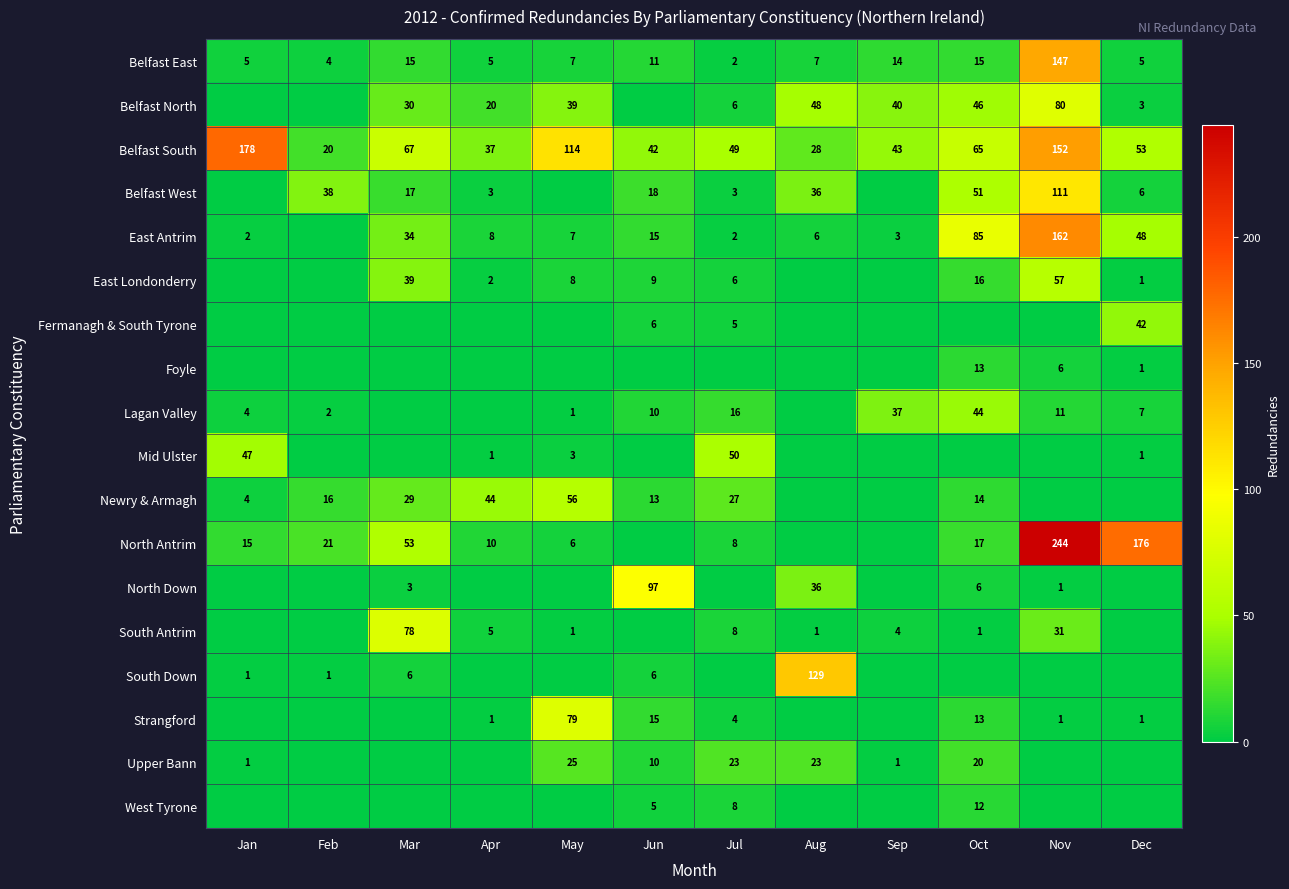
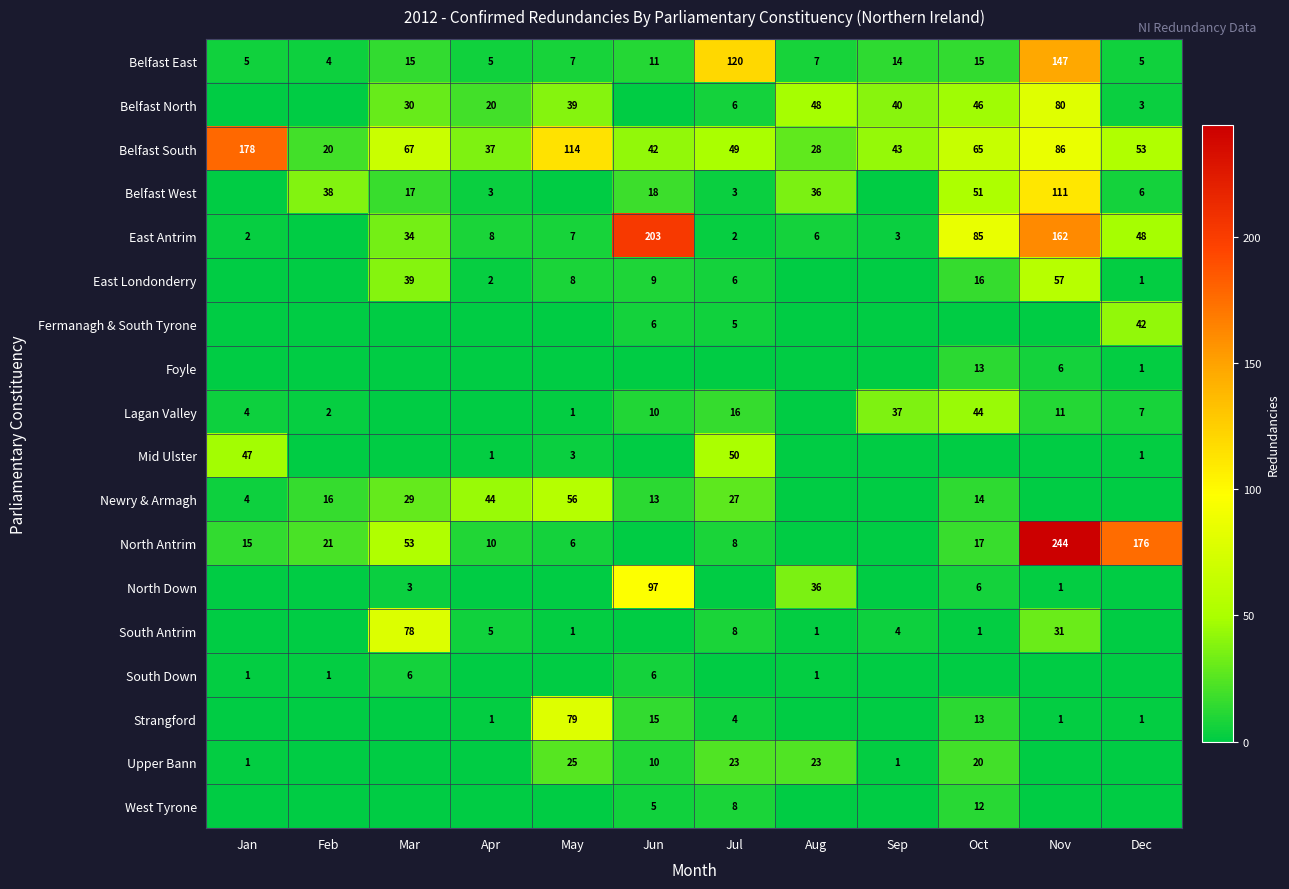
Belfast East, Jul: 2 -> 120
Belfast South, Nov: 152 -> 86
East Antrim, Jun: 15 -> 203
South Down, Aug: 129 -> 1
